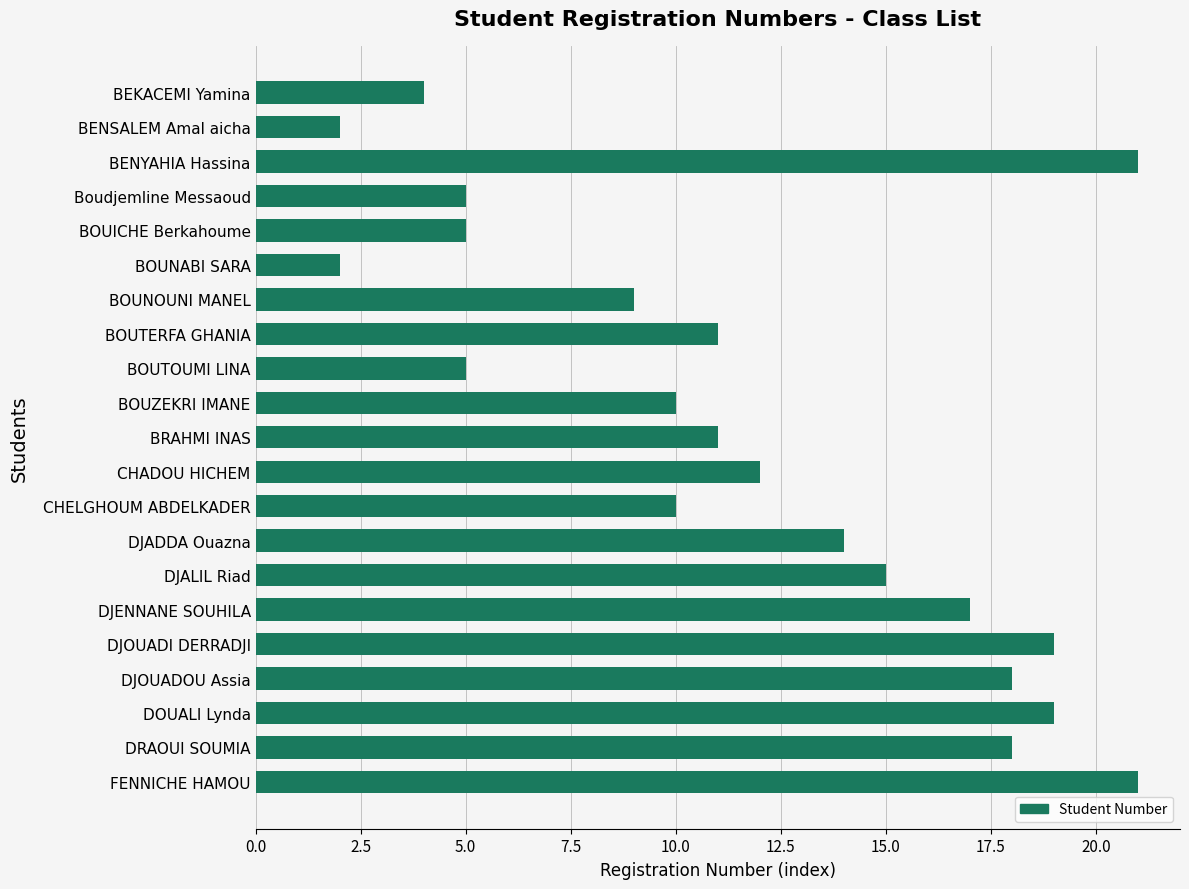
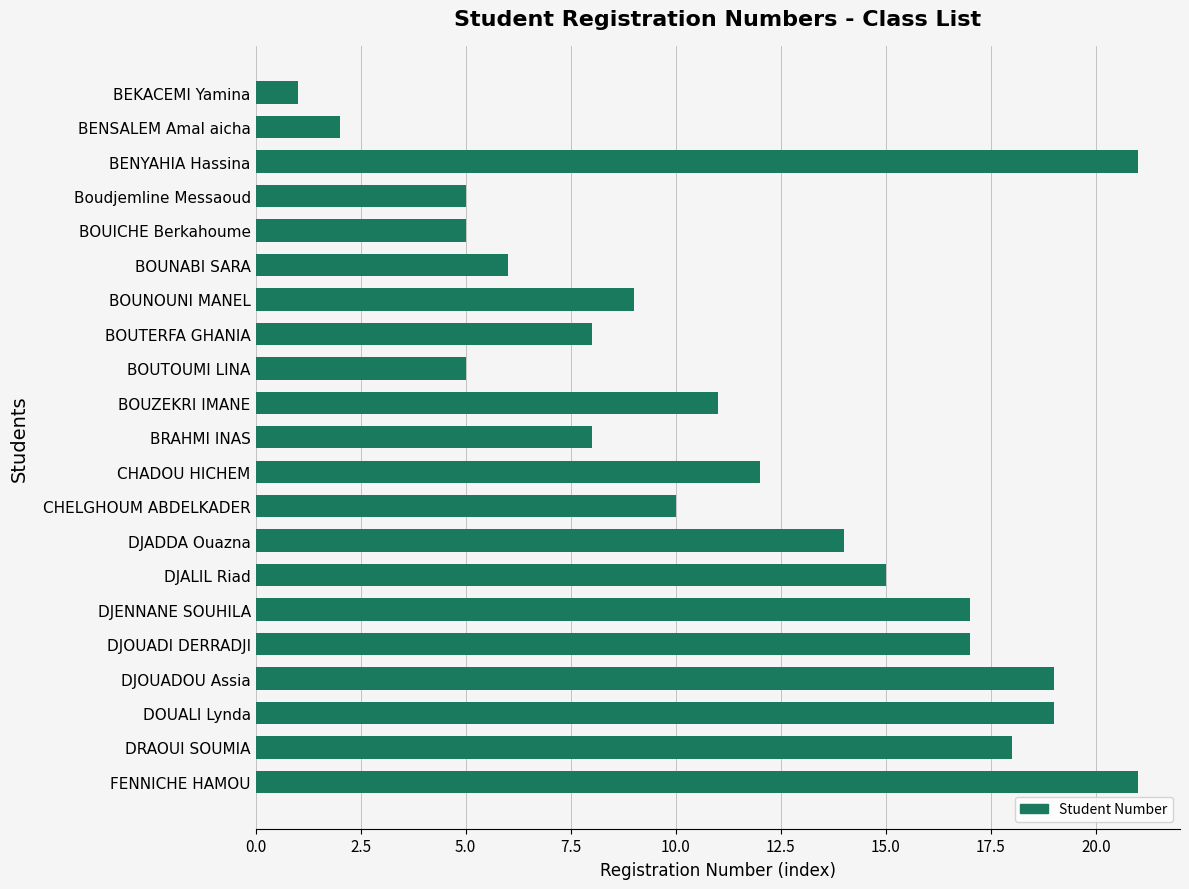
BEKACEMI Yamina: 4 -> 1
BOUNABI SARA: 2 -> 6
BOUTERFA GHANIA: 11 -> 8
BOUZEKRI IMANE: 10 -> 11
BRAHMI INAS: 11 -> 8
DJOUADI DERRADJI: 19 -> 17
DJOUADOU Assia: 18 -> 19
